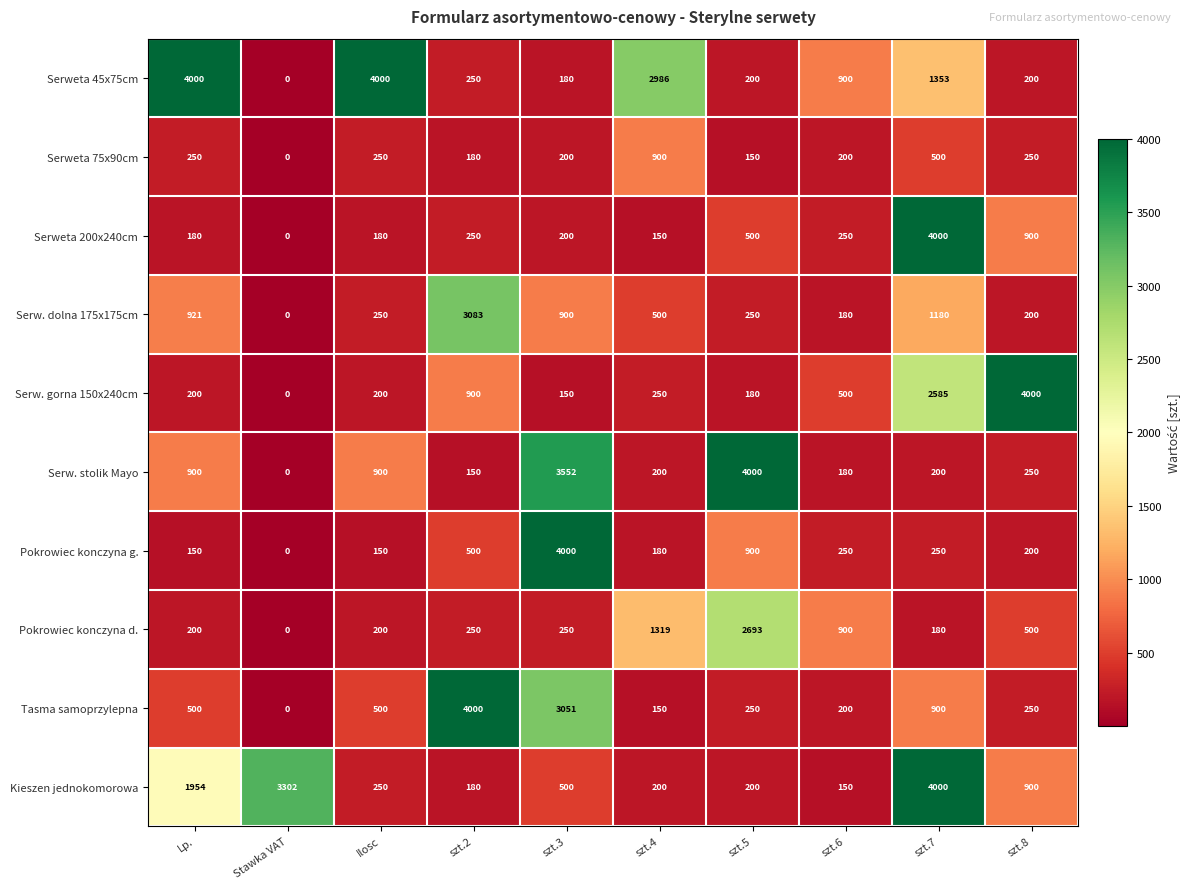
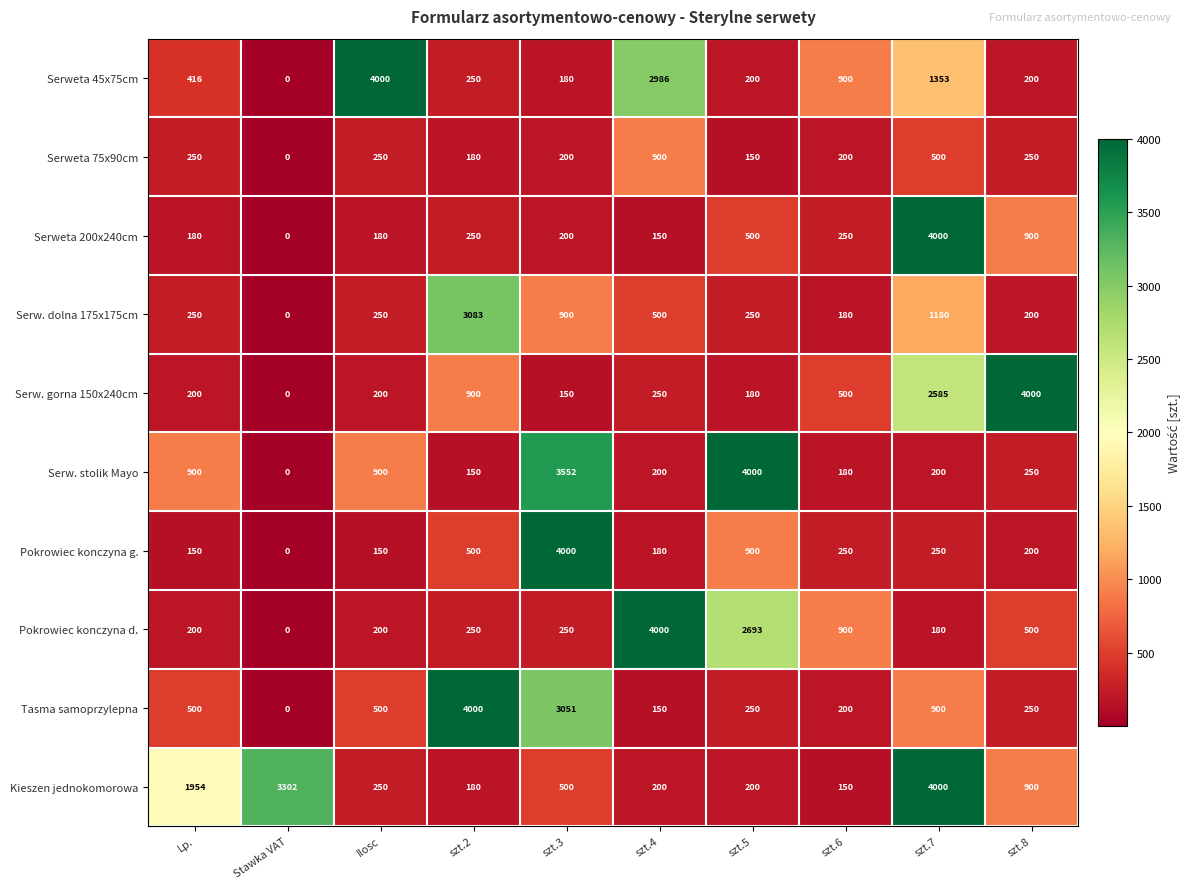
Serweta 45x75cm, Lp.: 4000 -> 416
Serw. dolna 175x175cm, Lp.: 921 -> 250
Pokrowiec konczyna d., szt.4: 1319 -> 4000
